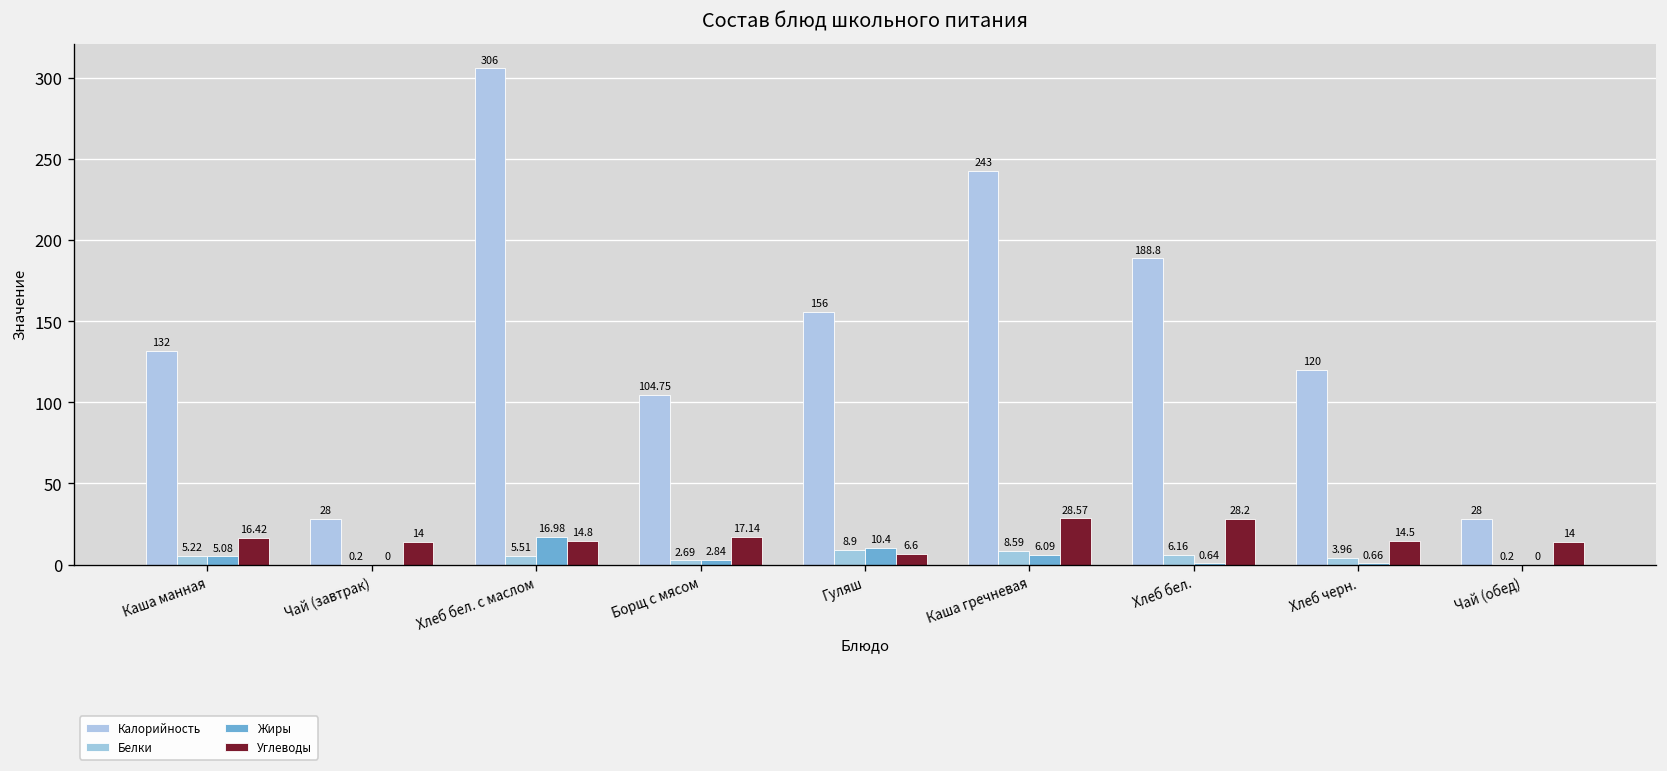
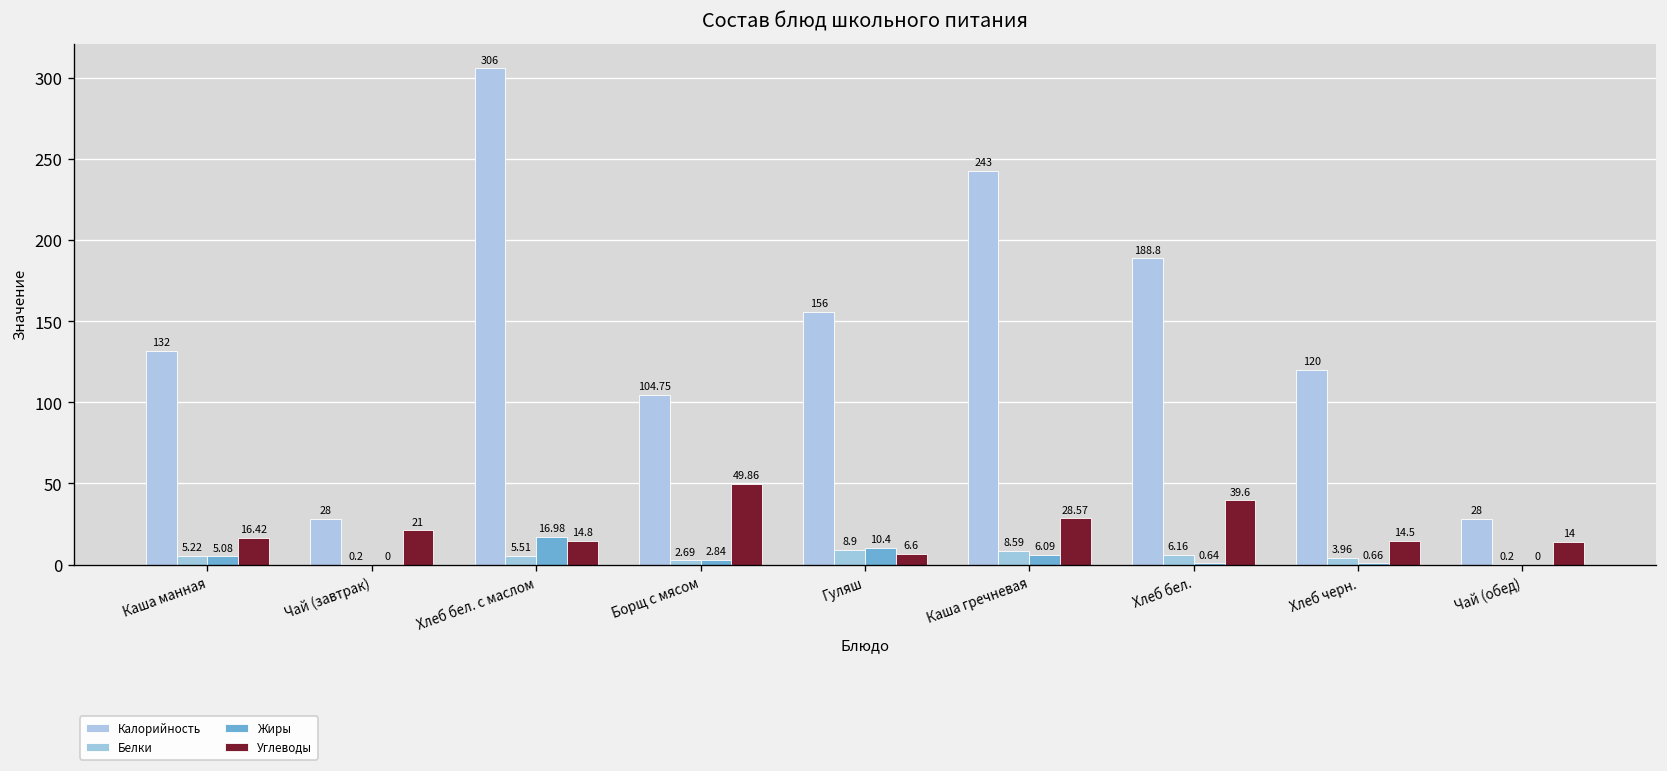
Углеводы, Чай (завтрак): 14 -> 21
Углеводы, Борщ с мясом: 17.14 -> 49.86
Углеводы, Хлеб бел.: 28.2 -> 39.6
